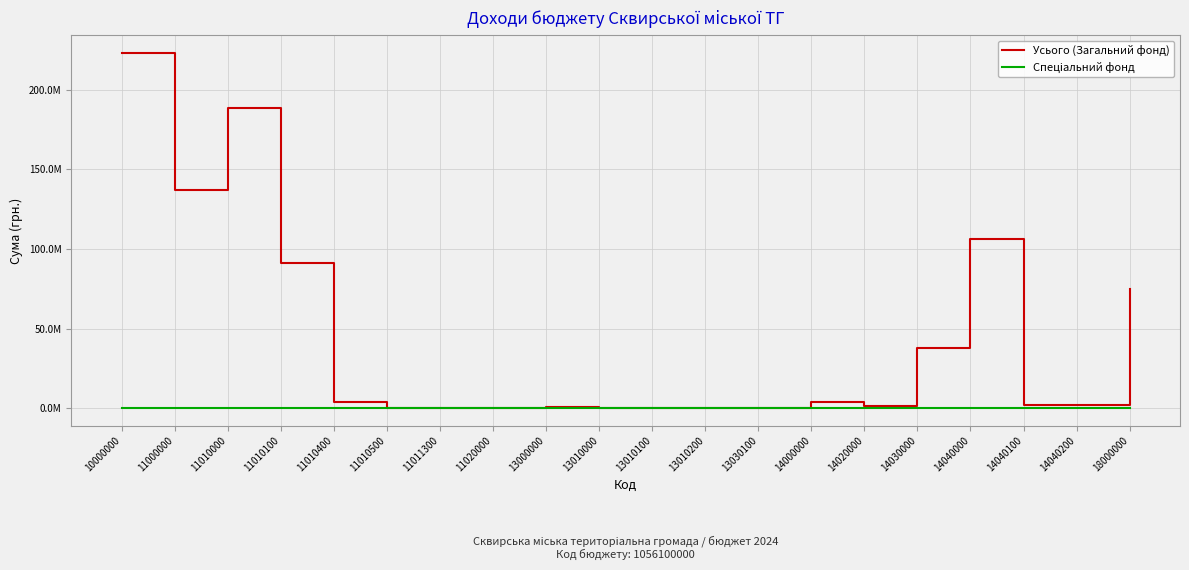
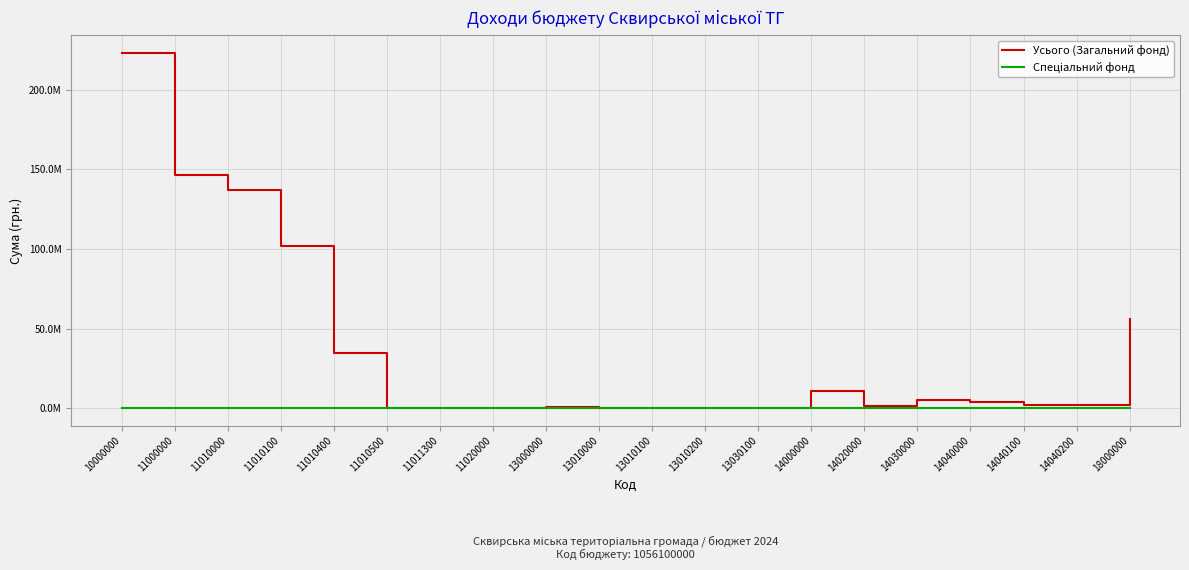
Усього (Загальний фонд), 11000000: 137000000 -> 146000000
Усього (Загальний фонд), 11010000: 188000000 -> 137000000
Усього (Загальний фонд), 11010100: 91000000 -> 102000000
Усього (Загальний фонд), 11010400: 4000000 -> 35000000
Усього (Загальний фонд), 14000000: 4000000 -> 11000000
Усього (Загальний фонд), 14030000: 38000000 -> 5000000
Усього (Загальний фонд), 14040000: 107000000 -> 4000000
Усього (Загальний фонд), 18000000: 75000000 -> 56000000
